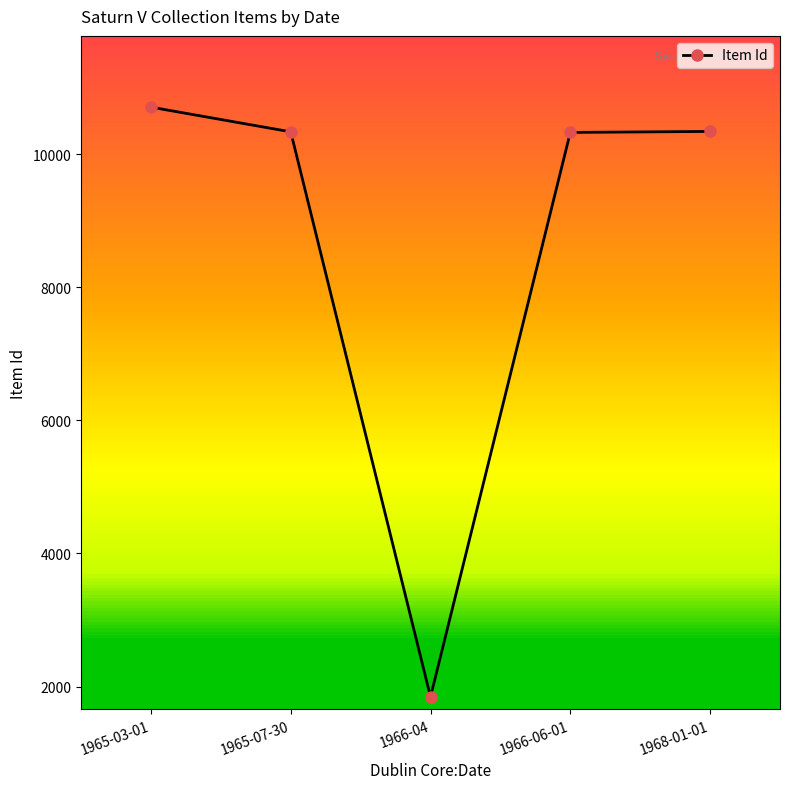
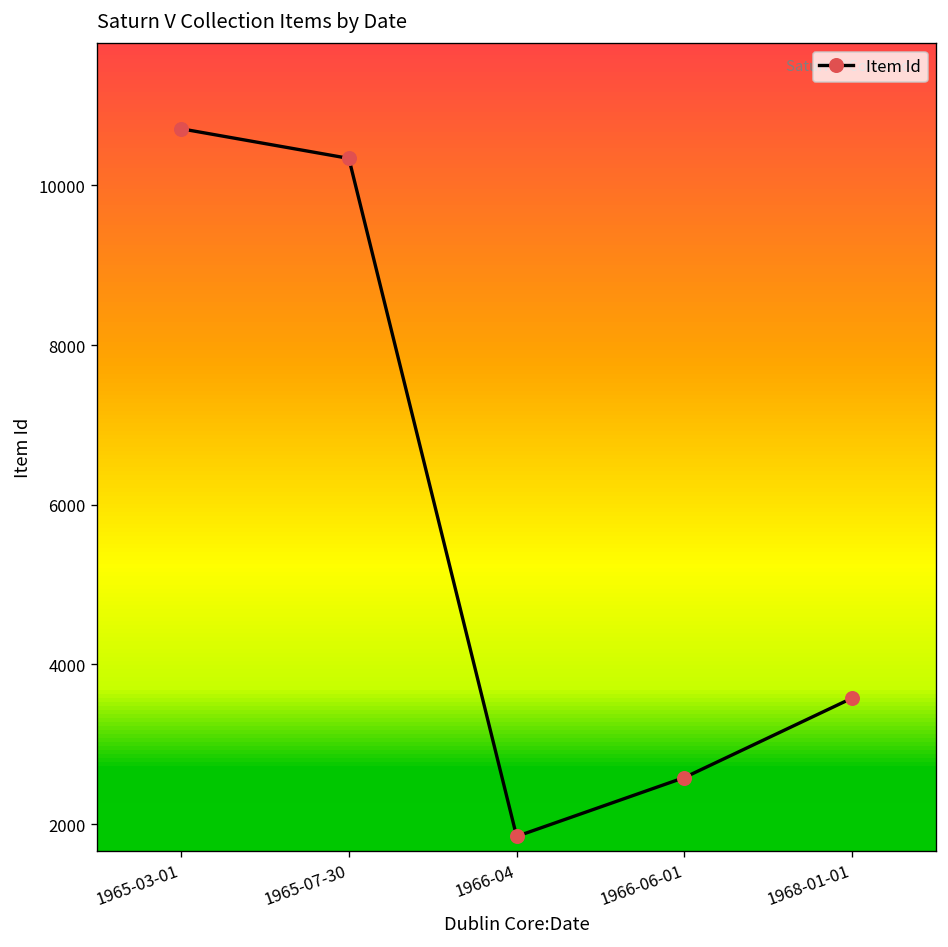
Item Id, 1966-06-01: 10300 -> 2600
Item Id, 1968-01-01: 10300 -> 3600
